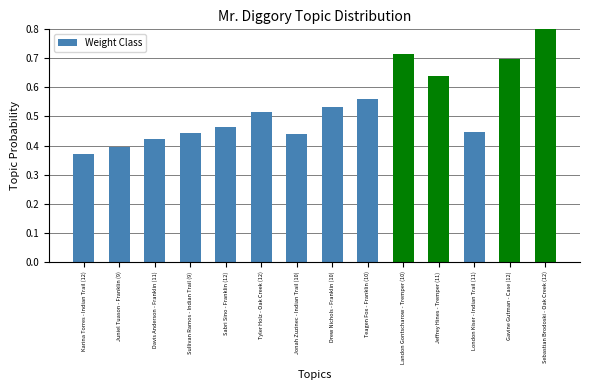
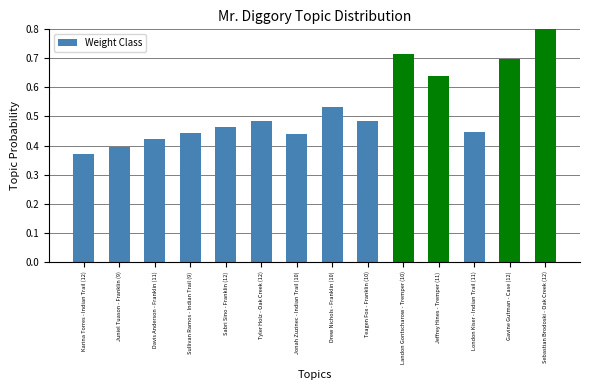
Tyler Holz - Oak Creek (12): 0.52 -> 0.48
Teagen Fox - Franklin (10): 0.56 -> 0.48
